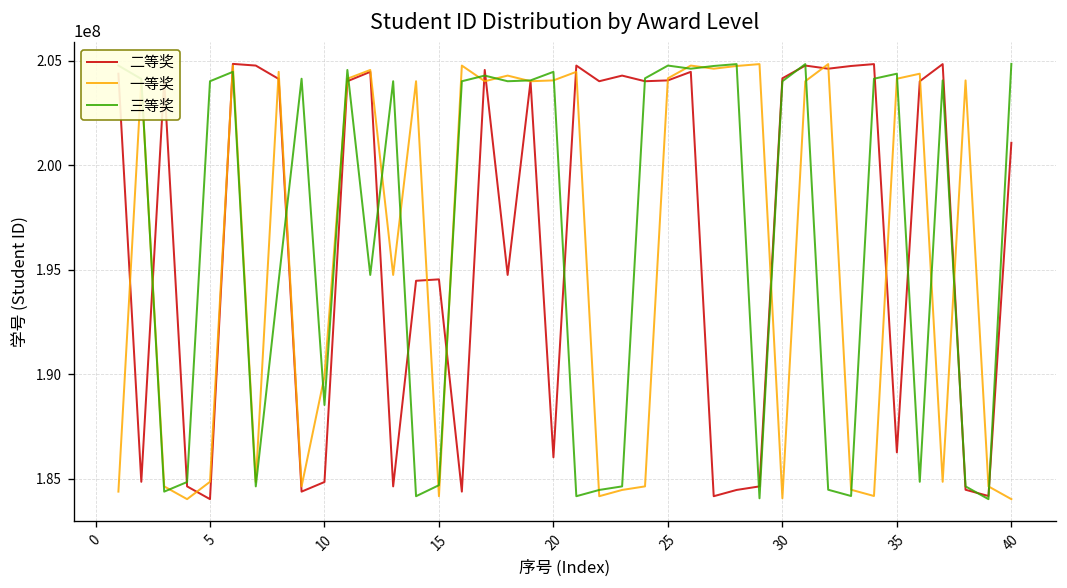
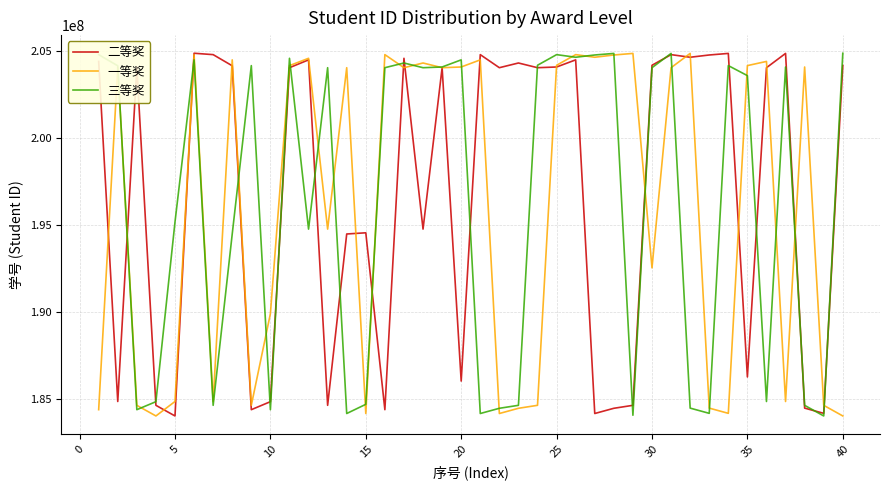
三等奖, 5: 204000000 -> 195200000
三等奖, 10: 188500000 -> 184400000
一等奖, 30: 184100000 -> 192500000
三等奖, 35: 204400000 -> 203600000
二等奖, 40: 201100000 -> 204100000
